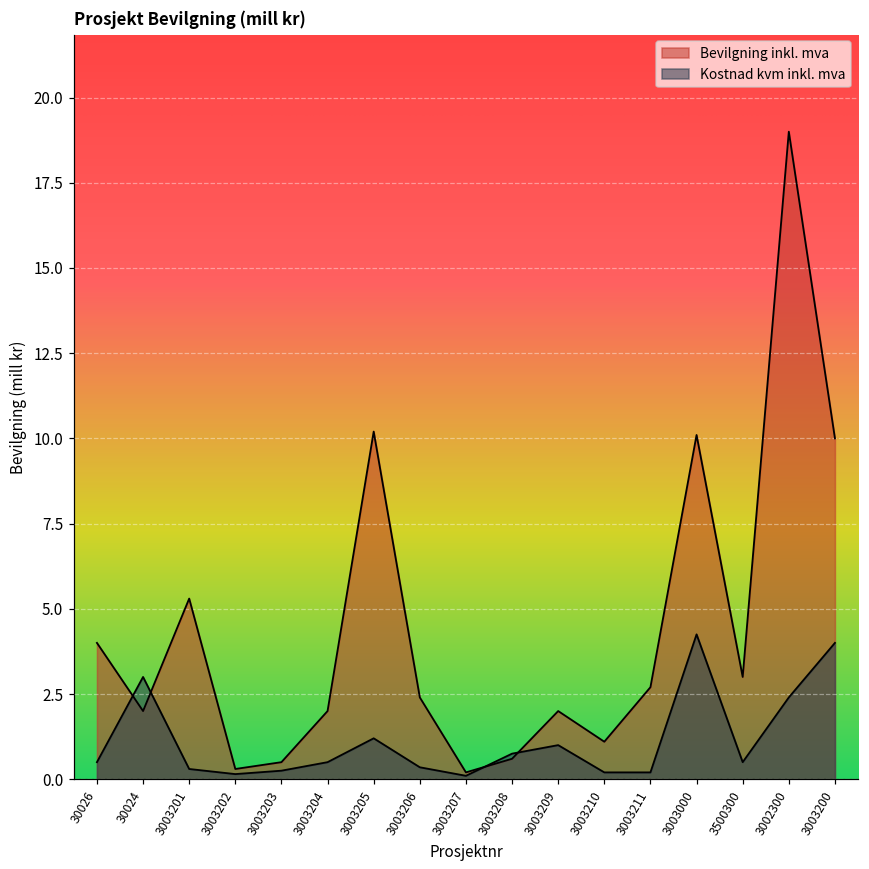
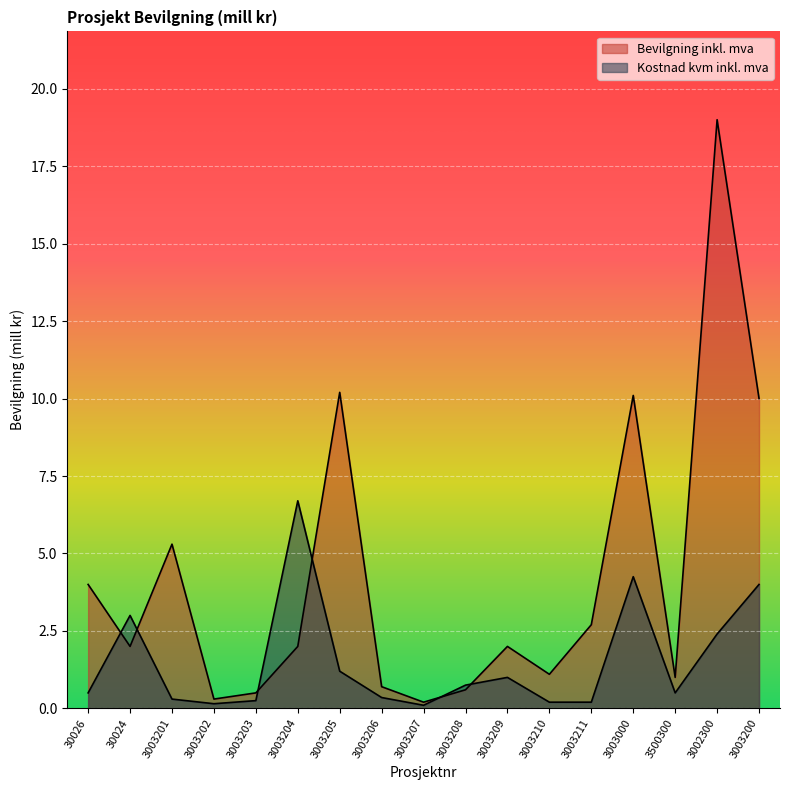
Kostnad kvm inkl. mva, 3003204: 0.5 -> 6.7
Bevilgning inkl. mva, 3003206: 2.4 -> 0.7
Bevilgning inkl. mva, 3500300: 3 -> 1
